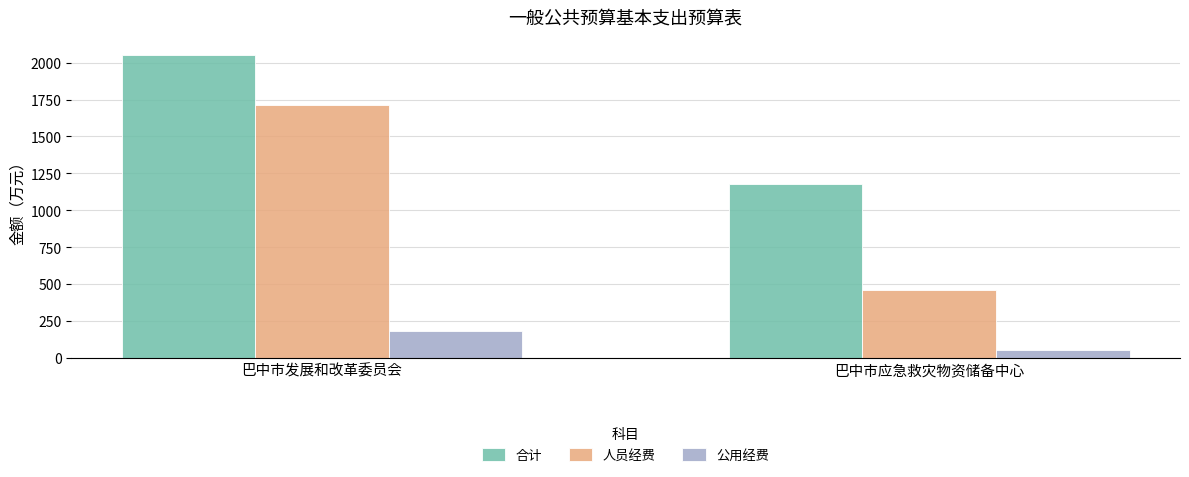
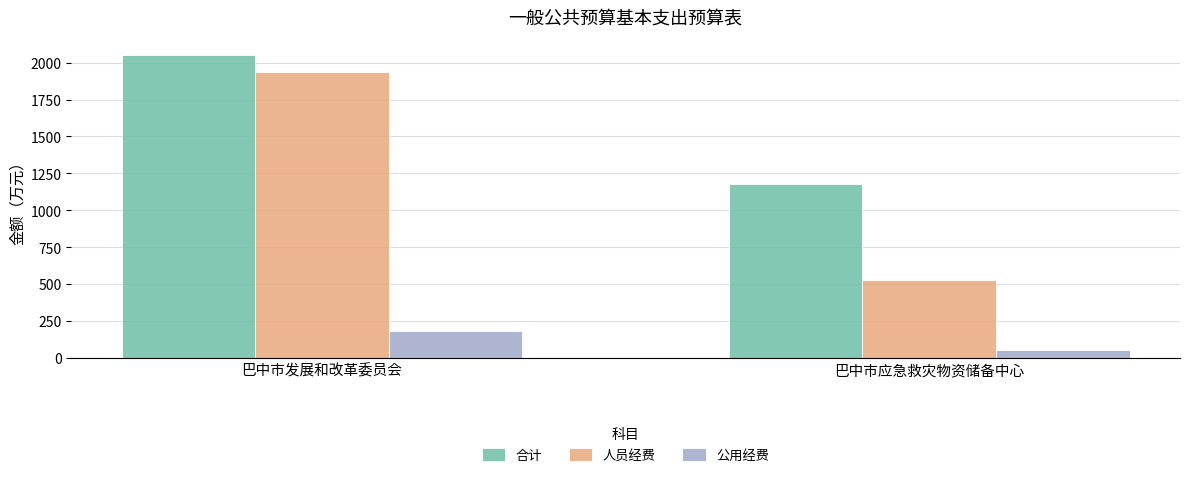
人员经费, 巴中市发展和改革委员会: 1710 -> 1940
人员经费, 巴中市应急救灾物资储备中心: 460 -> 530
